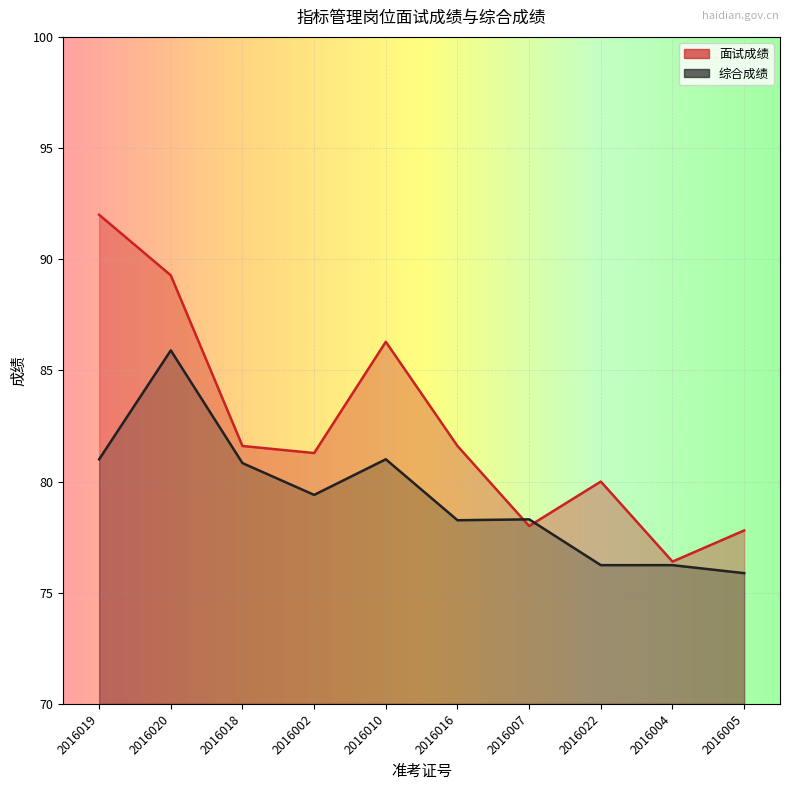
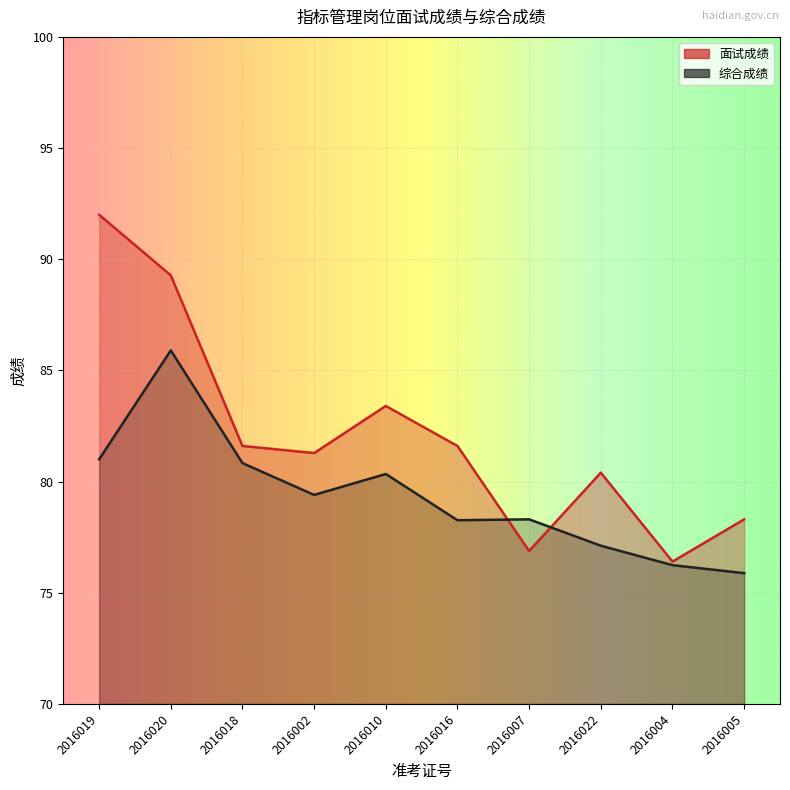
面试成绩, 2016010: 86.3 -> 83.4
综合成绩, 2016010: 81.0 -> 80.3
面试成绩, 2016007: 78.0 -> 76.9
面试成绩, 2016022: 80.0 -> 80.4
综合成绩, 2016022: 76.2 -> 77.1
面试成绩, 2016005: 77.8 -> 78.3
